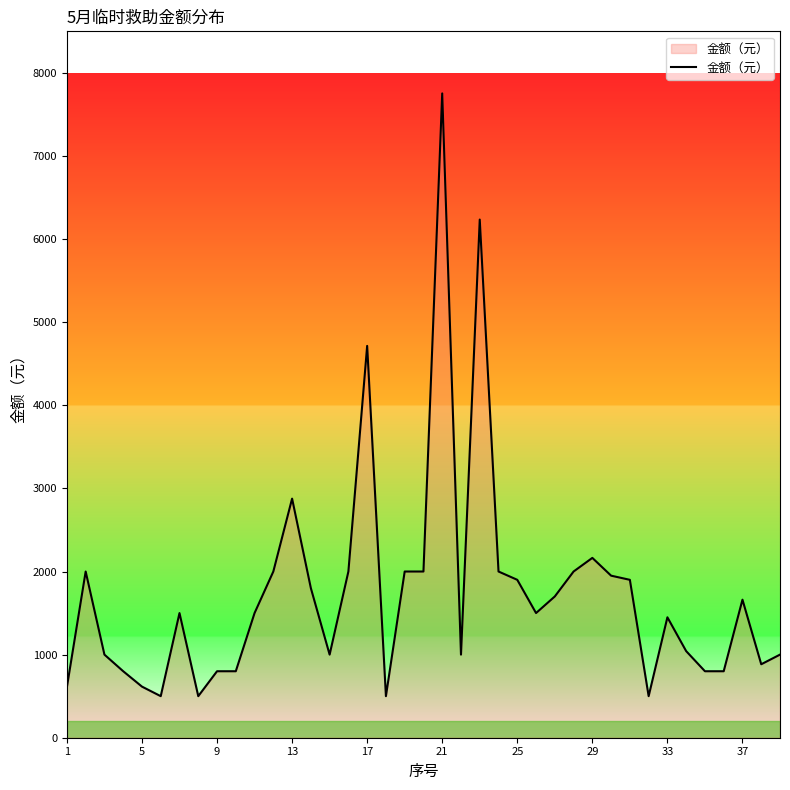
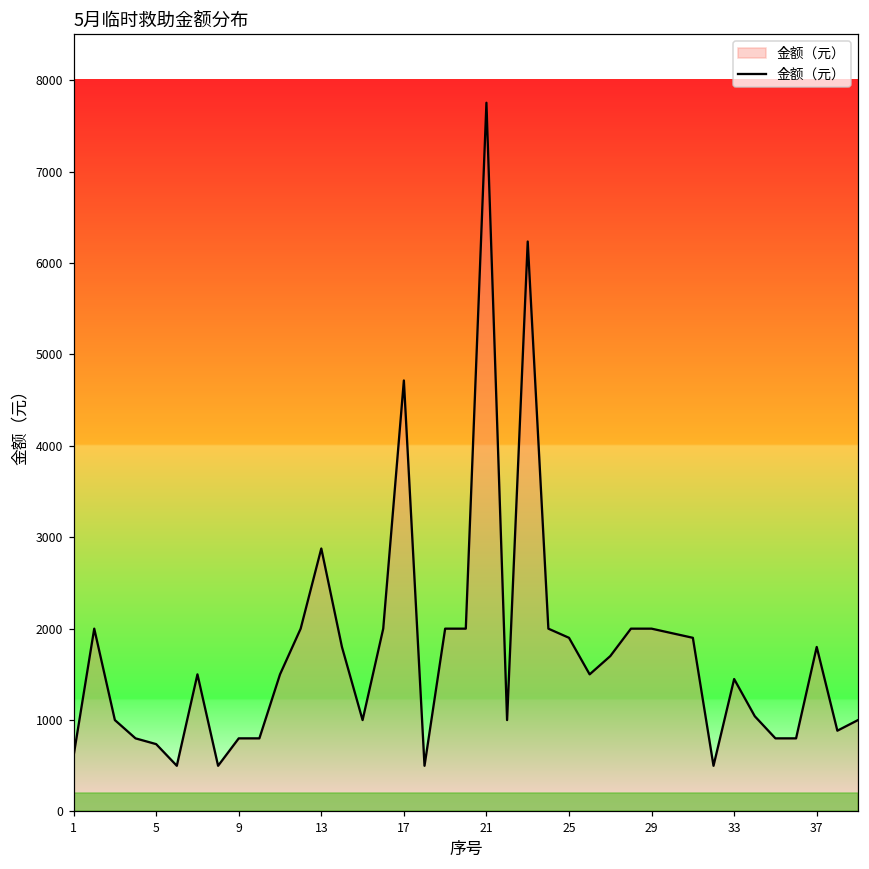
5: 600 -> 700
29: 2200 -> 2000
37: 1700 -> 1800
